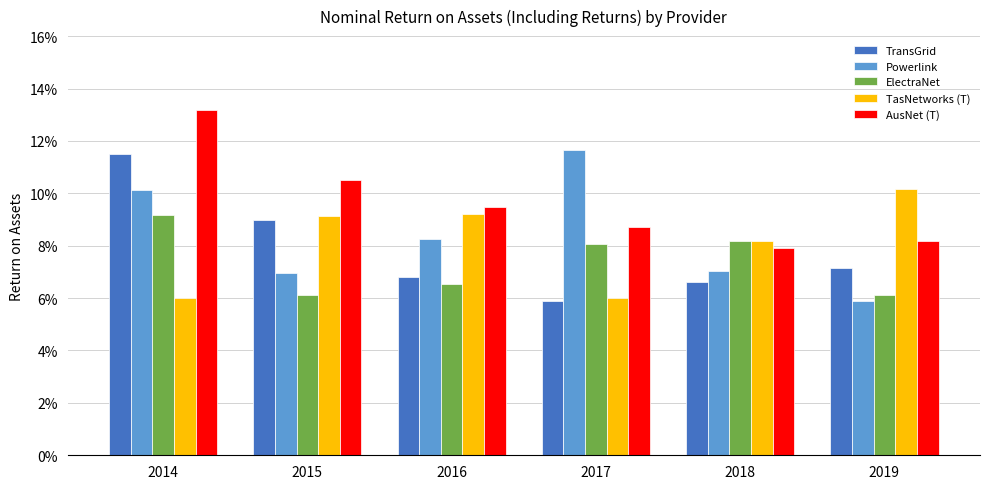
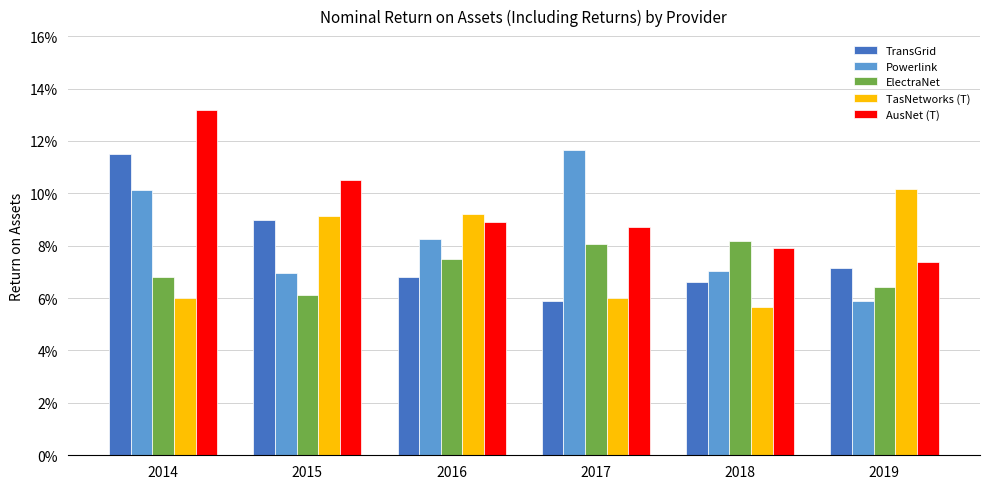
ElectraNet, 2014: 9.2% -> 6.8%
ElectraNet, 2016: 6.5% -> 7.5%
AusNet (T), 2016: 9.5% -> 8.9%
TasNetworks (T), 2018: 8.2% -> 5.7%
ElectraNet, 2019: 6.1% -> 6.4%
AusNet (T), 2019: 8.2% -> 7.4%
